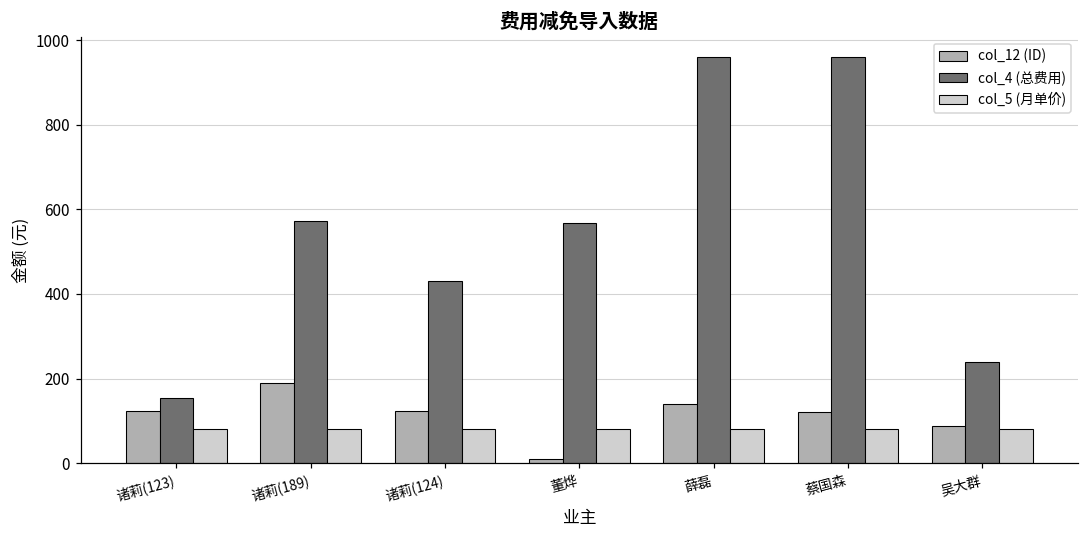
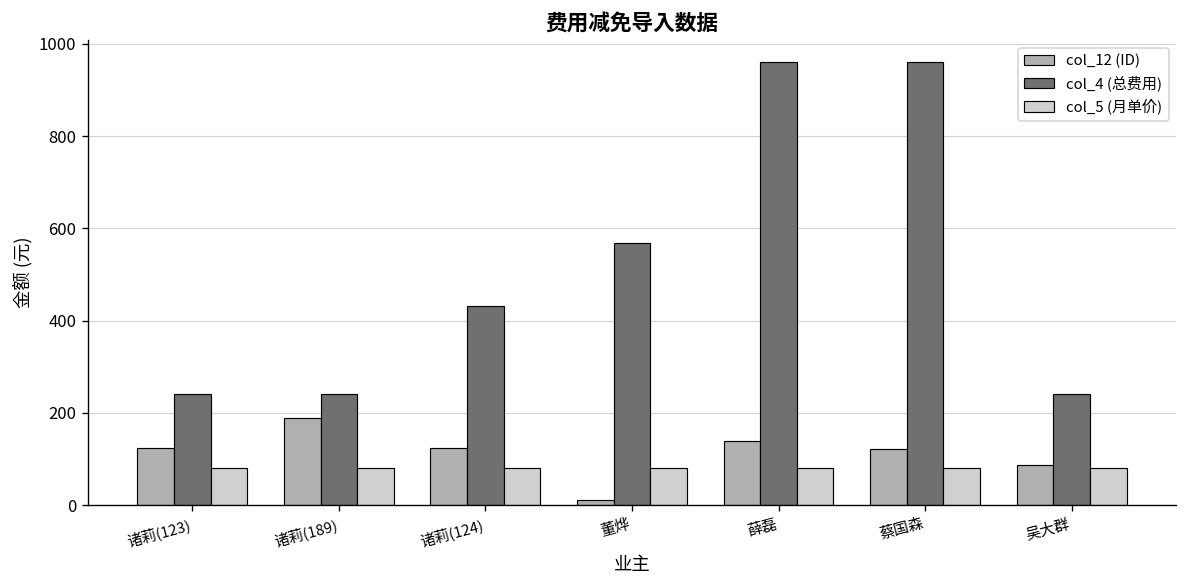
col_4 (总费用), 诸莉(123): 160 -> 240
col_4 (总费用), 诸莉(189): 570 -> 240
